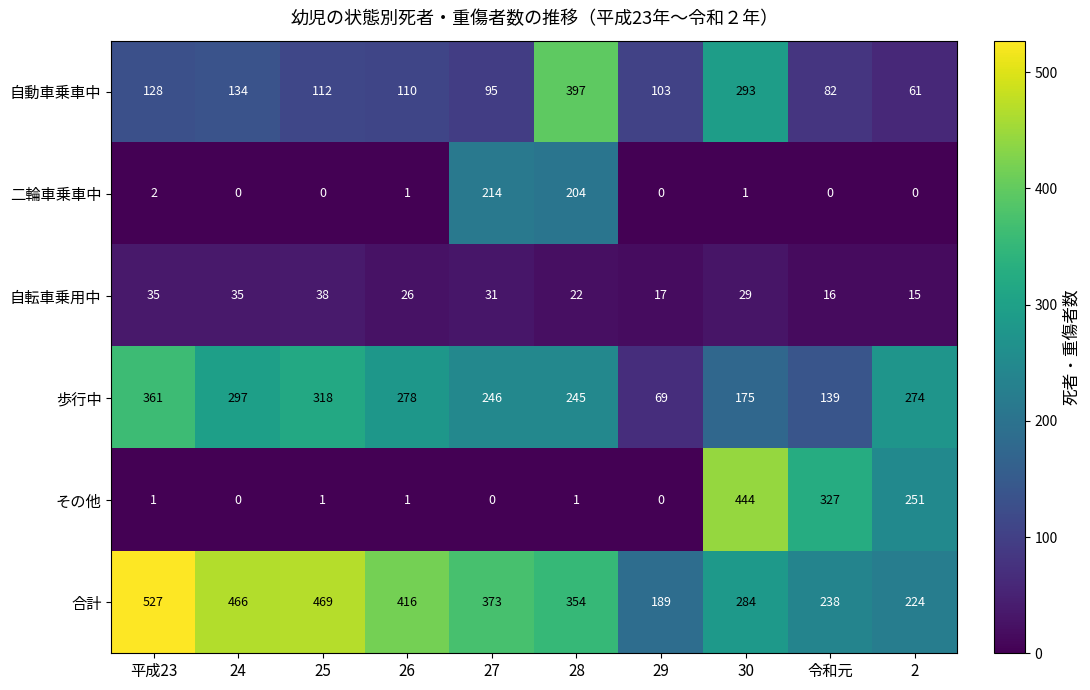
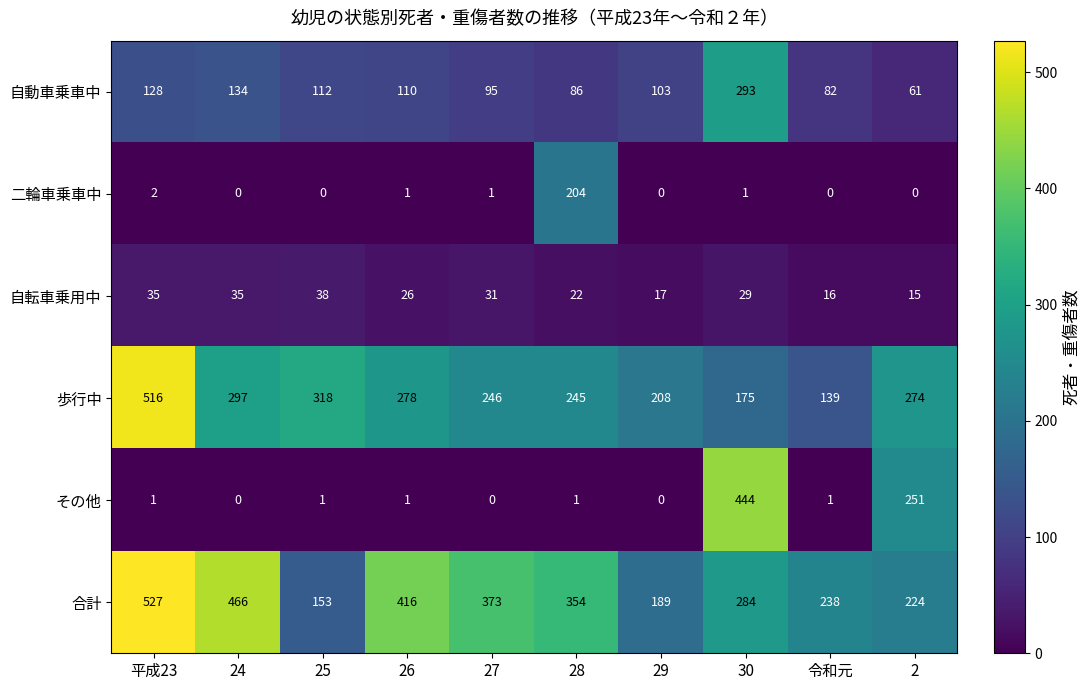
自動車乗車中, 28: 397 -> 86
二輪車乗車中, 27: 214 -> 1
歩行中, 平成23: 361 -> 516
歩行中, 29: 69 -> 208
その他, 令和元: 327 -> 1
合計, 25: 469 -> 153
